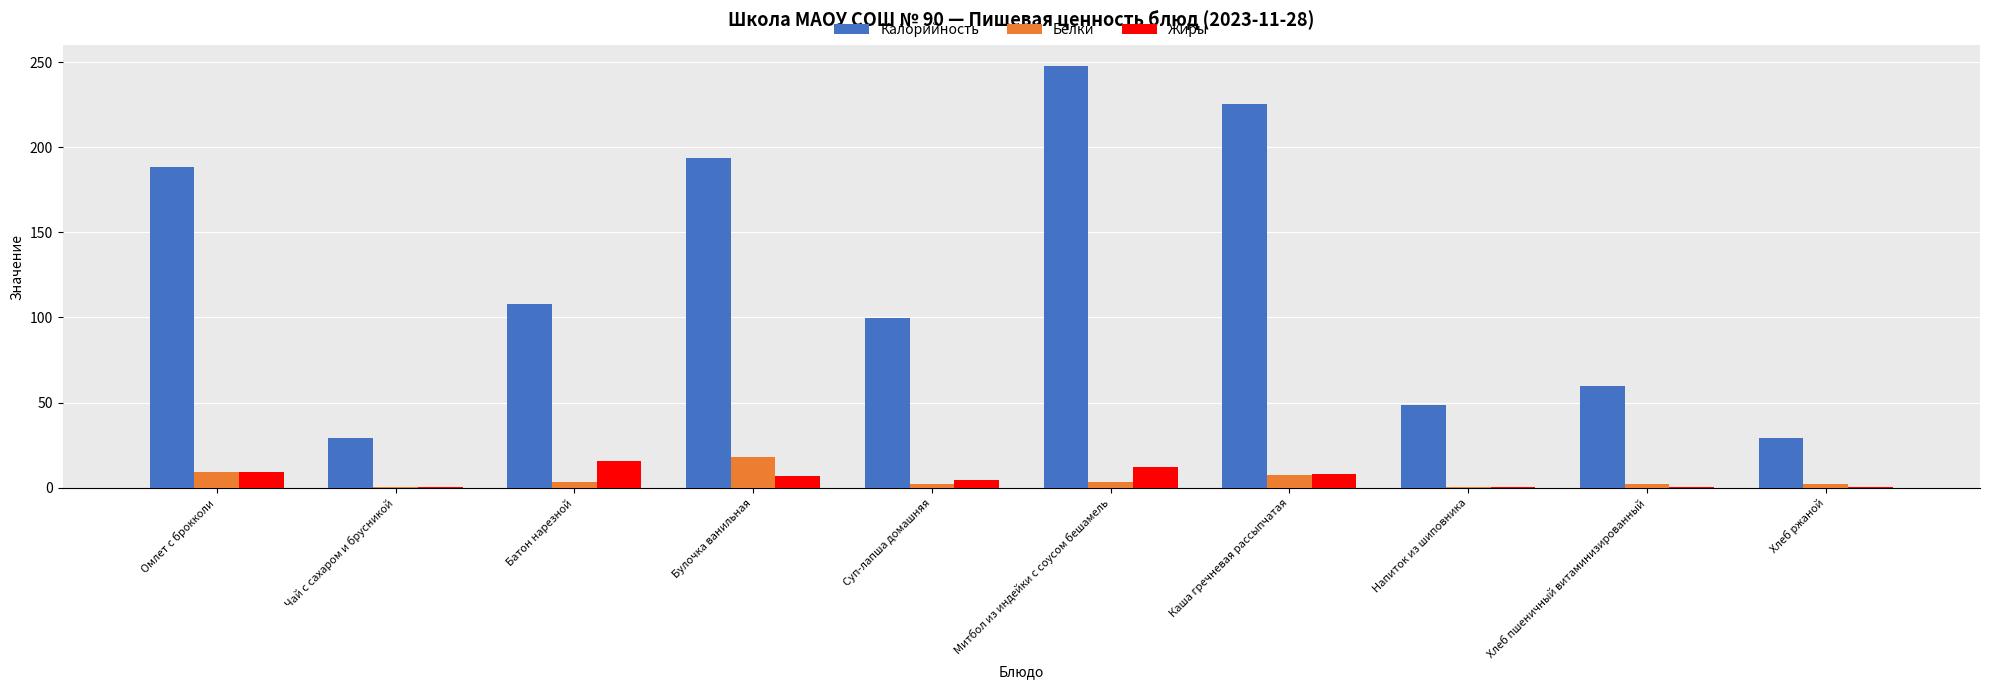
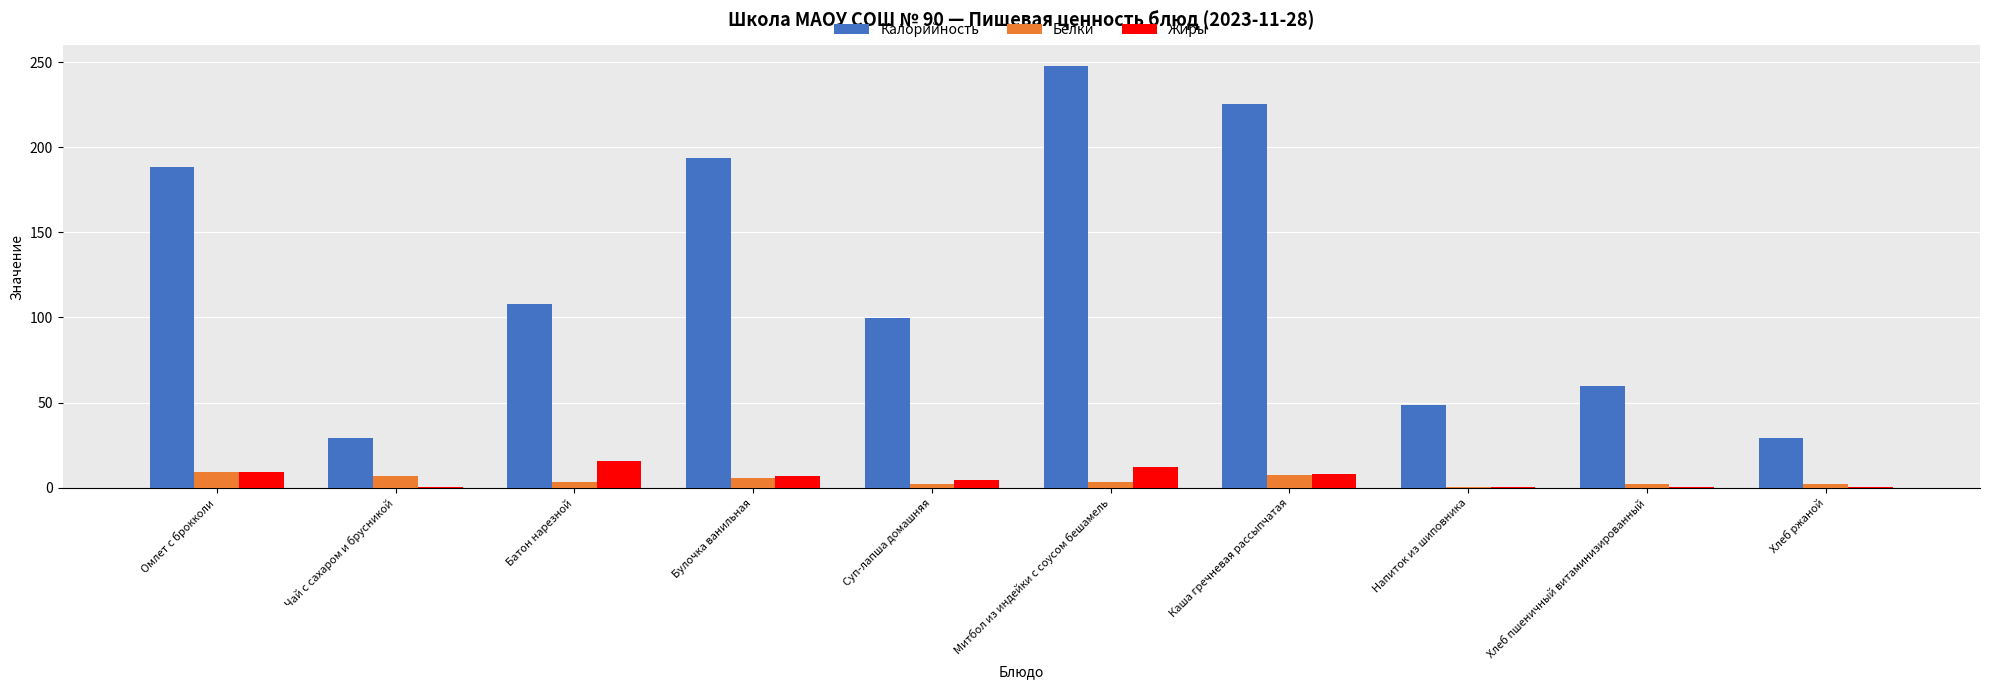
Белки, Чай с сахаром и брусникой: 0 -> 7
Белки, Булочка ванильная: 18 -> 5
